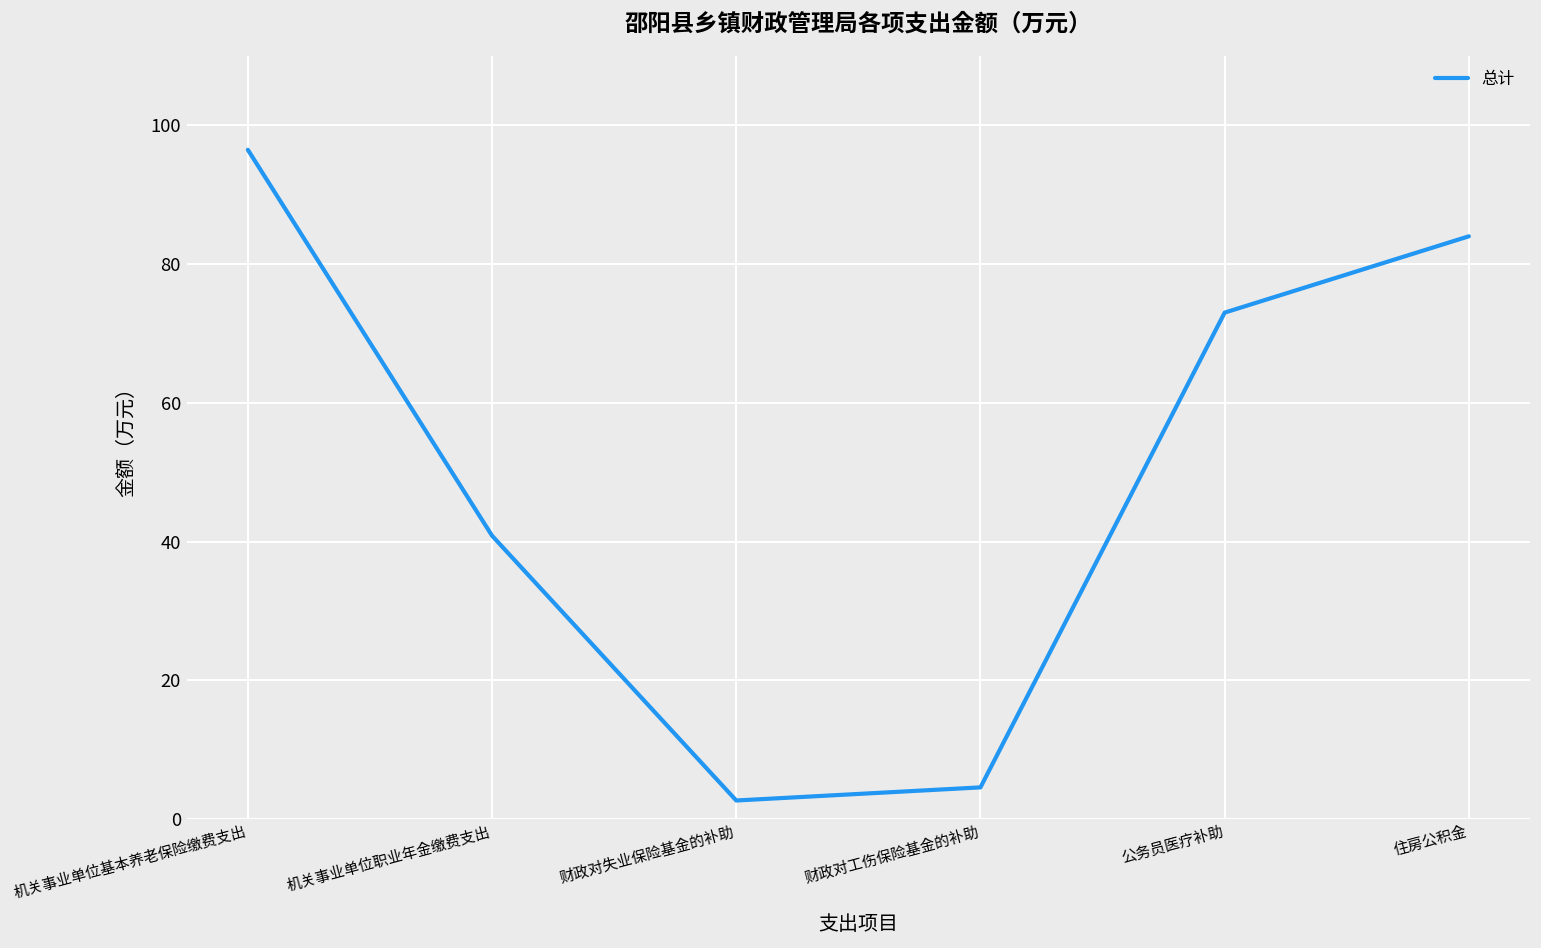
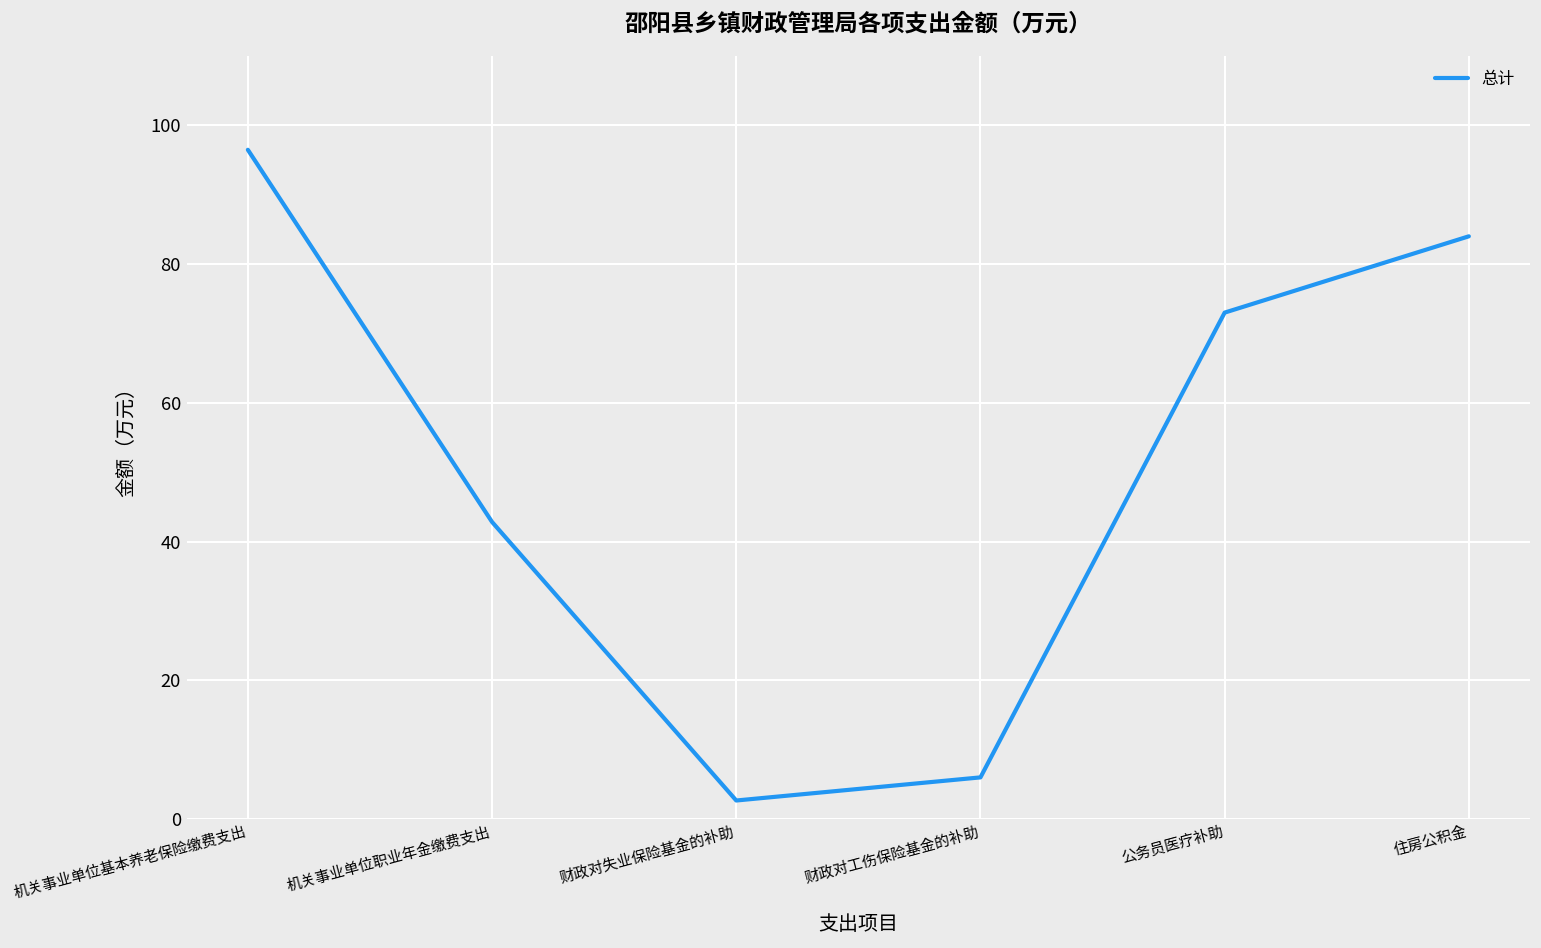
机关事业单位职业年金缴费支出: 41 -> 43
财政对工伤保险基金的补助: 5 -> 6
